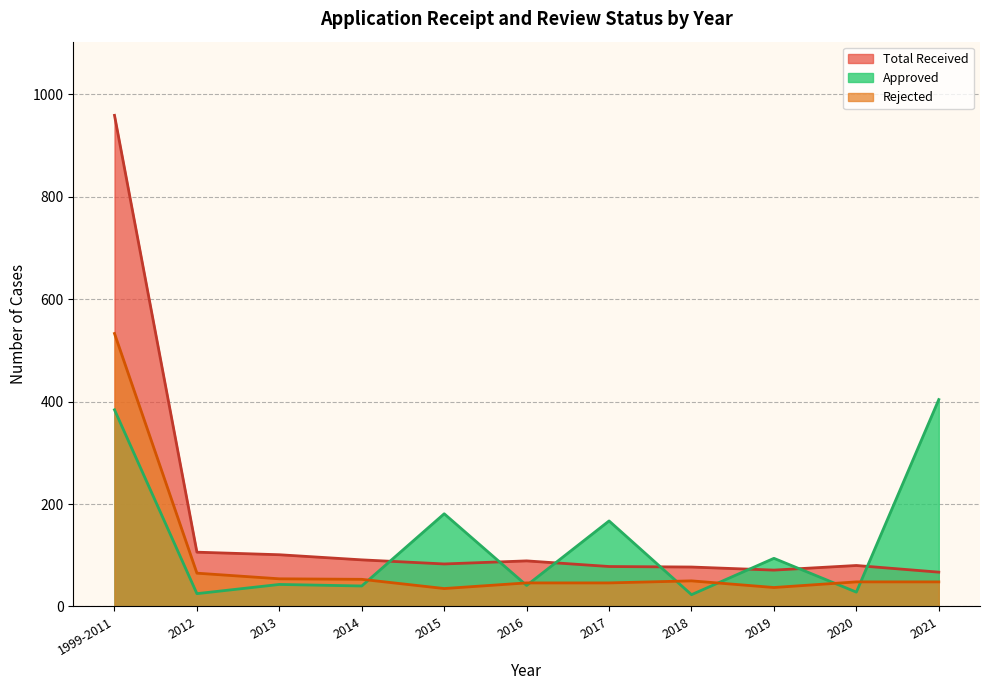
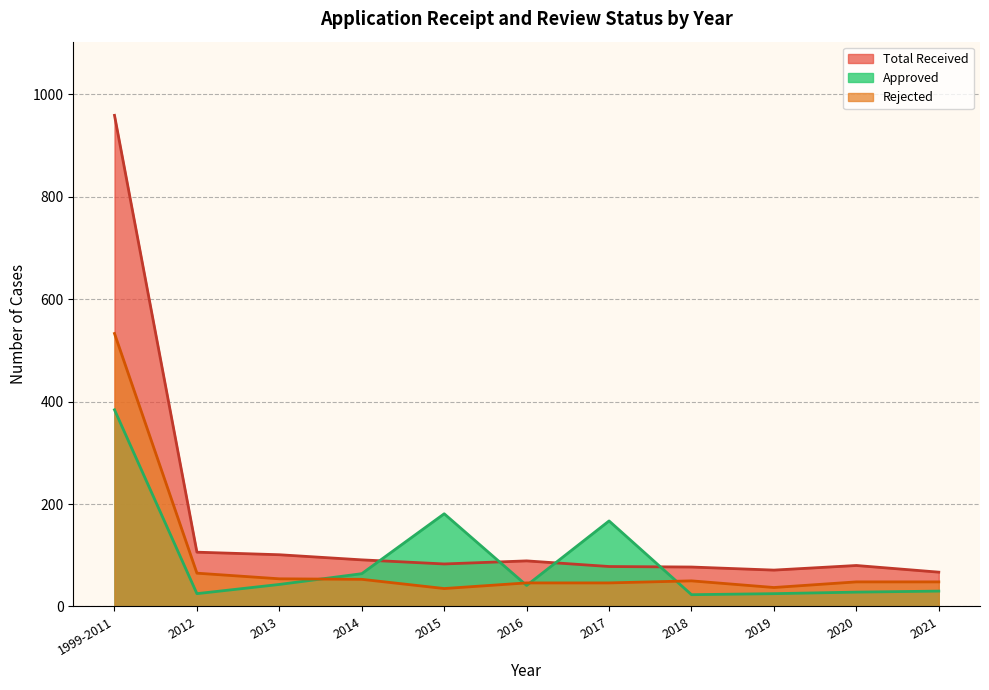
Approved, 2014: 40 -> 60
Approved, 2019: 90 -> 30
Approved, 2021: 400 -> 30
